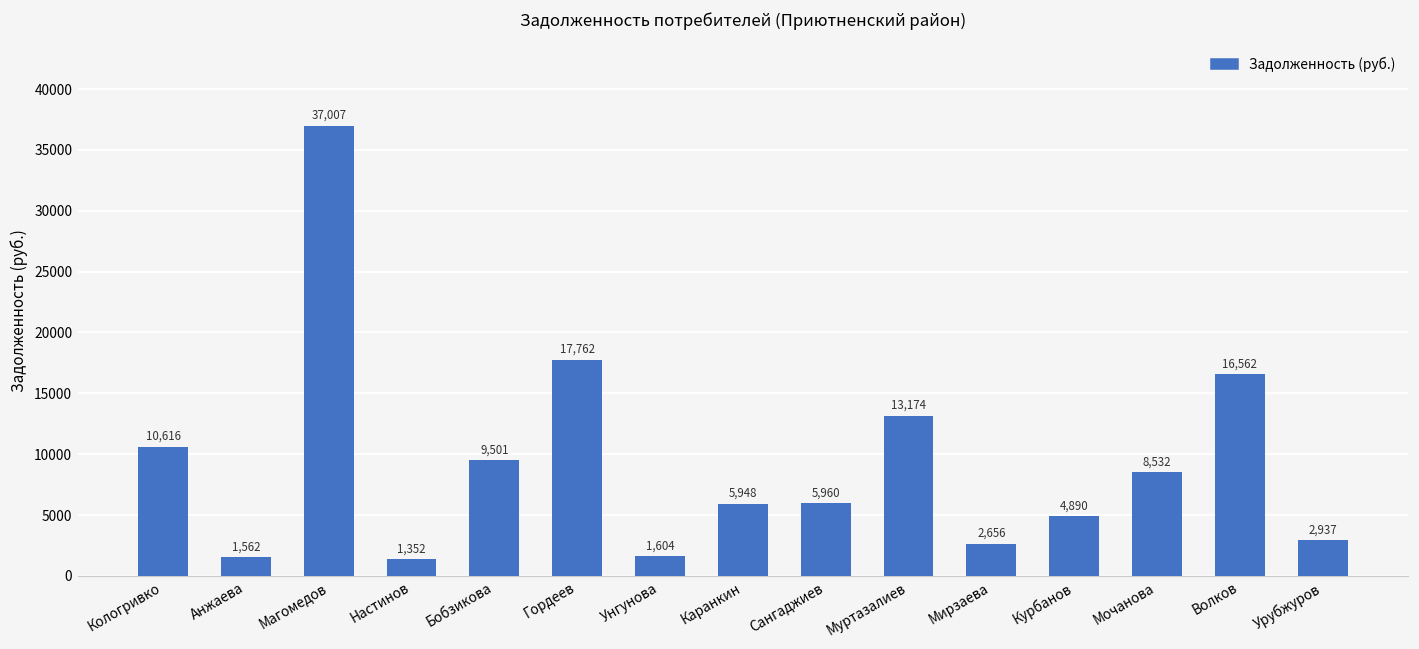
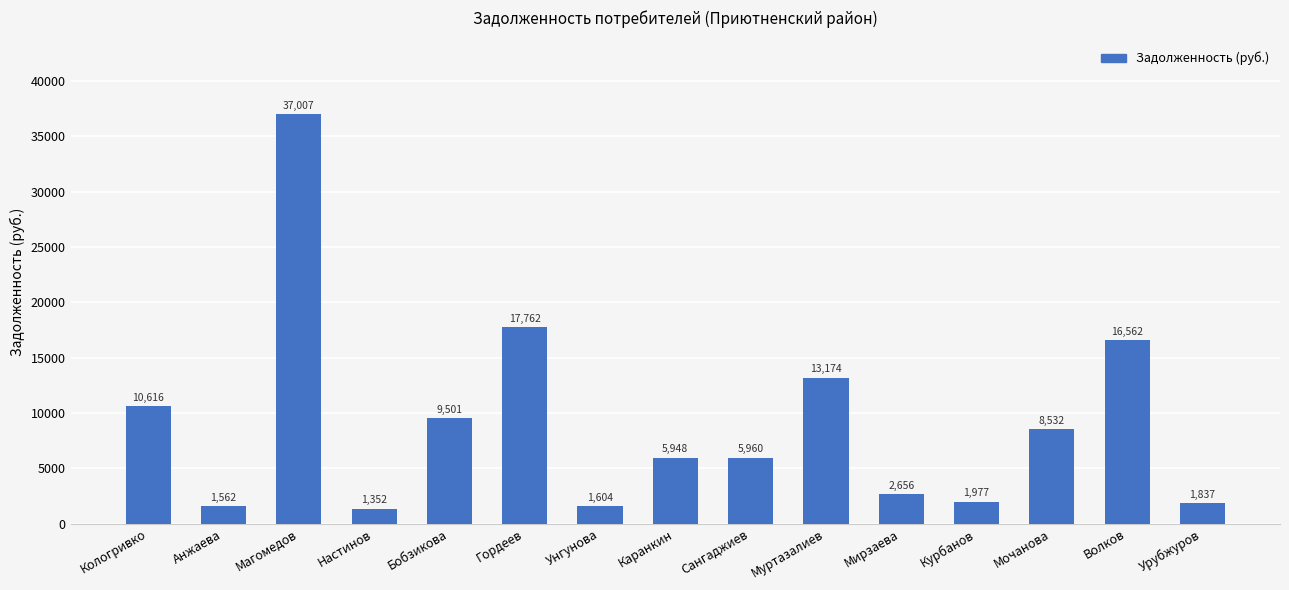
Курбанов: 4,890 -> 1,977
Урубжуров: 2,937 -> 1,837
